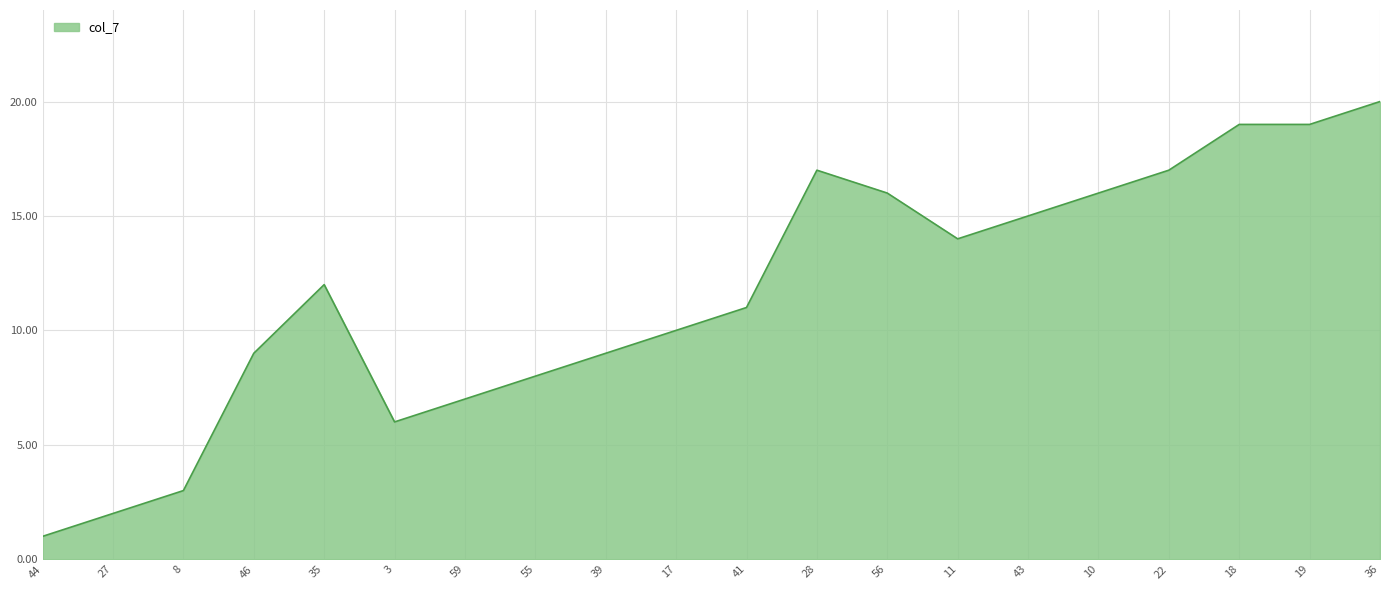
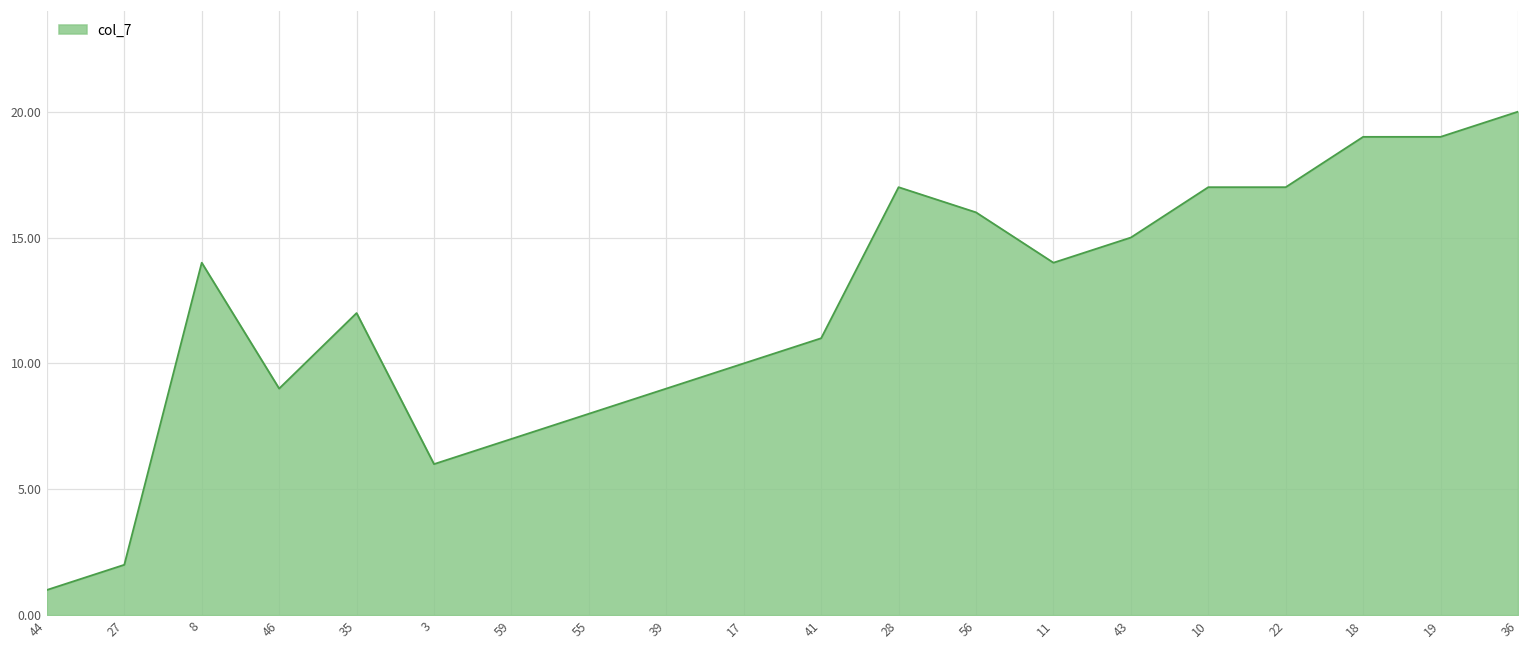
8: 3 -> 14
10: 16 -> 17
